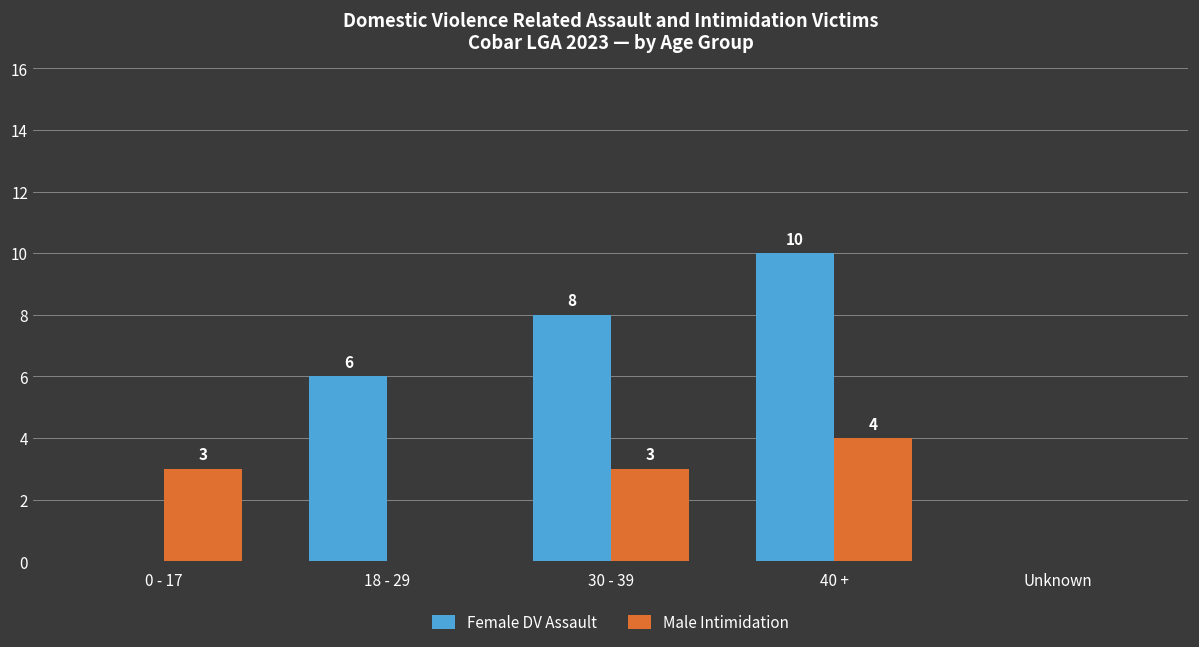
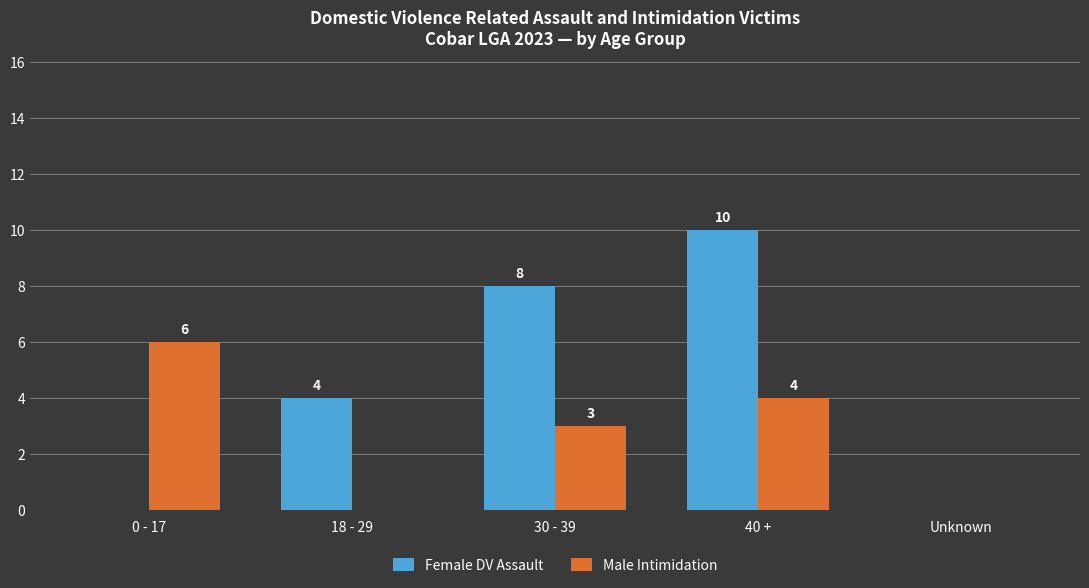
Male Intimidation, 0 - 17: 3 -> 6
Female DV Assault, 18 - 29: 6 -> 4
